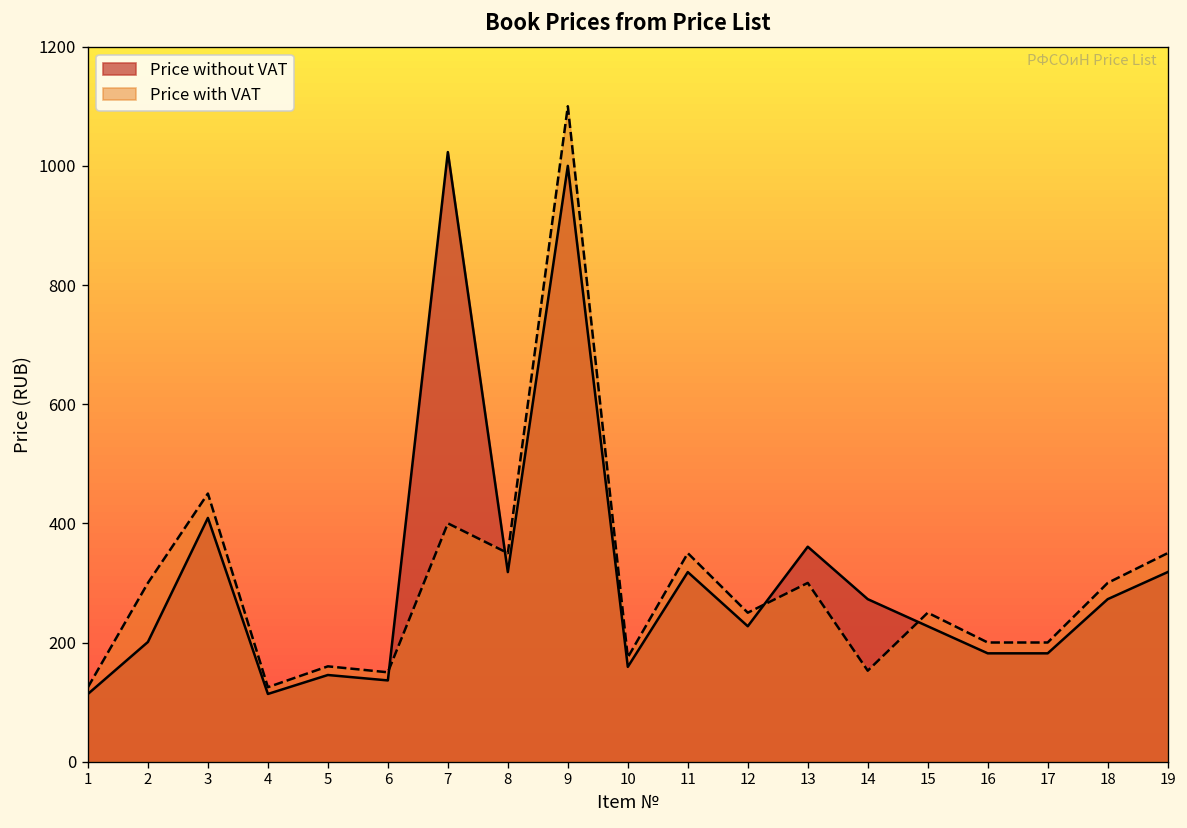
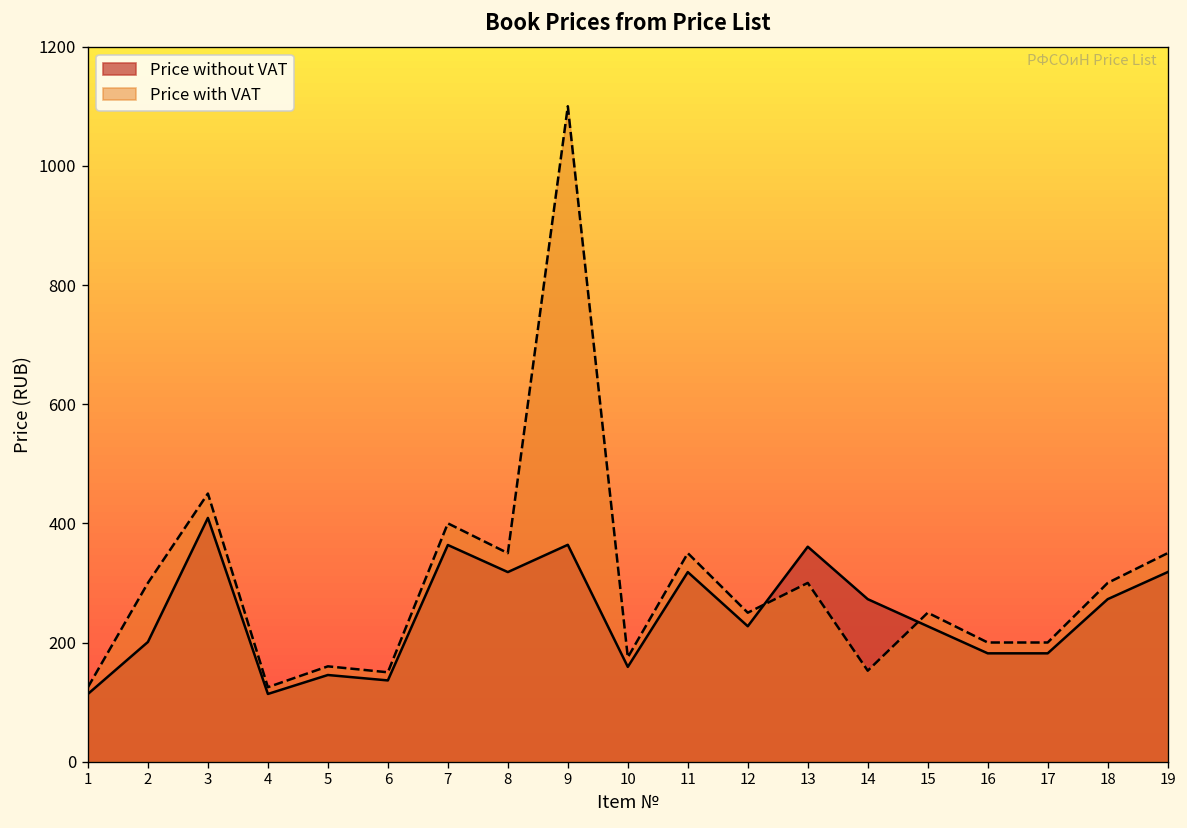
Price without VAT, 7: 1020 -> 360
Price without VAT, 9: 1000 -> 360
